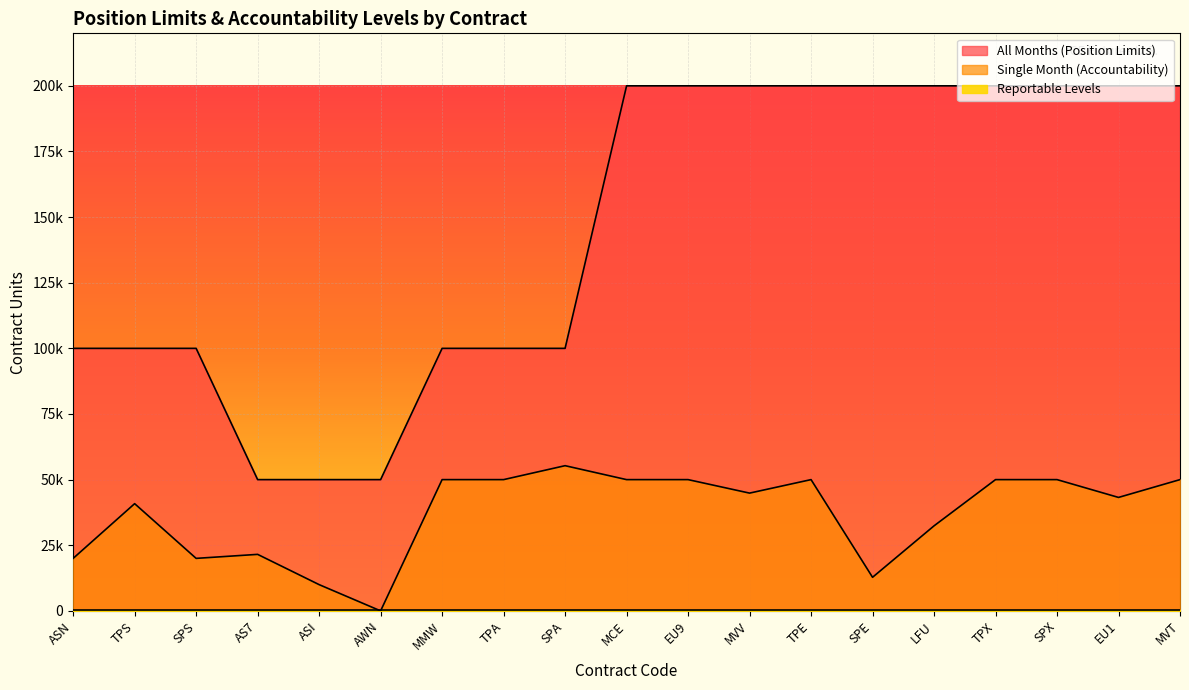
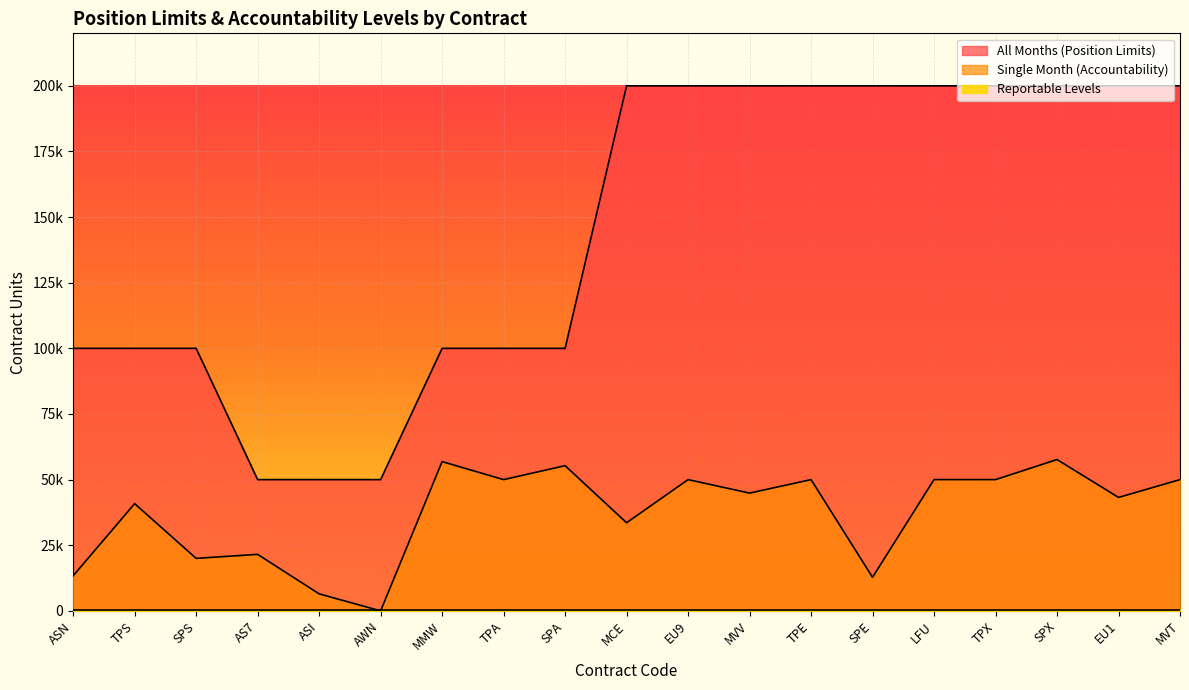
Single Month (Accountability), ASN: 20000 -> 13000
Single Month (Accountability), ASI: 10000 -> 6000
Single Month (Accountability), MMW: 50000 -> 57000
Single Month (Accountability), MCE: 50000 -> 34000
Single Month (Accountability), LFU: 32000 -> 50000
Single Month (Accountability), SPX: 50000 -> 58000
